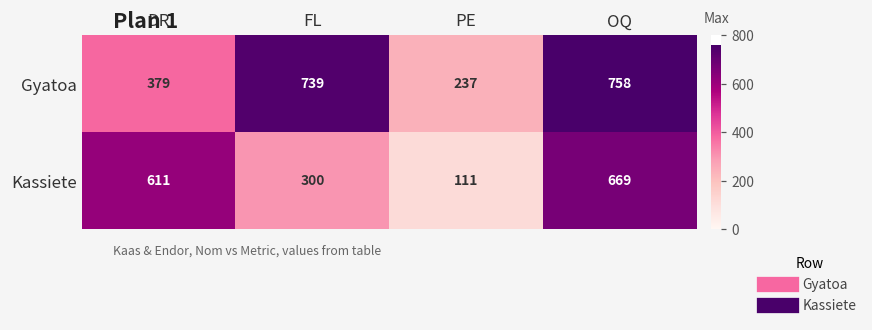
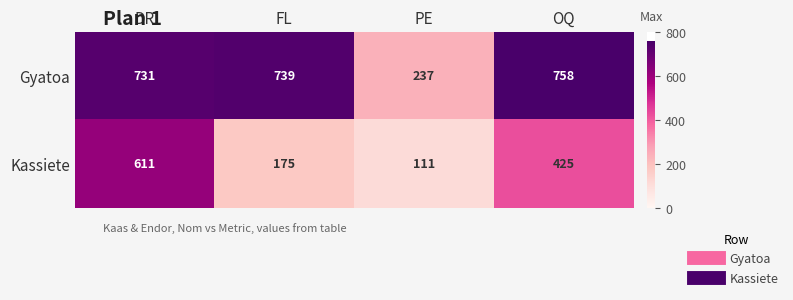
Gyatoa, DR: 379 -> 731
Kassiete, FL: 300 -> 175
Kassiete, OQ: 669 -> 425
